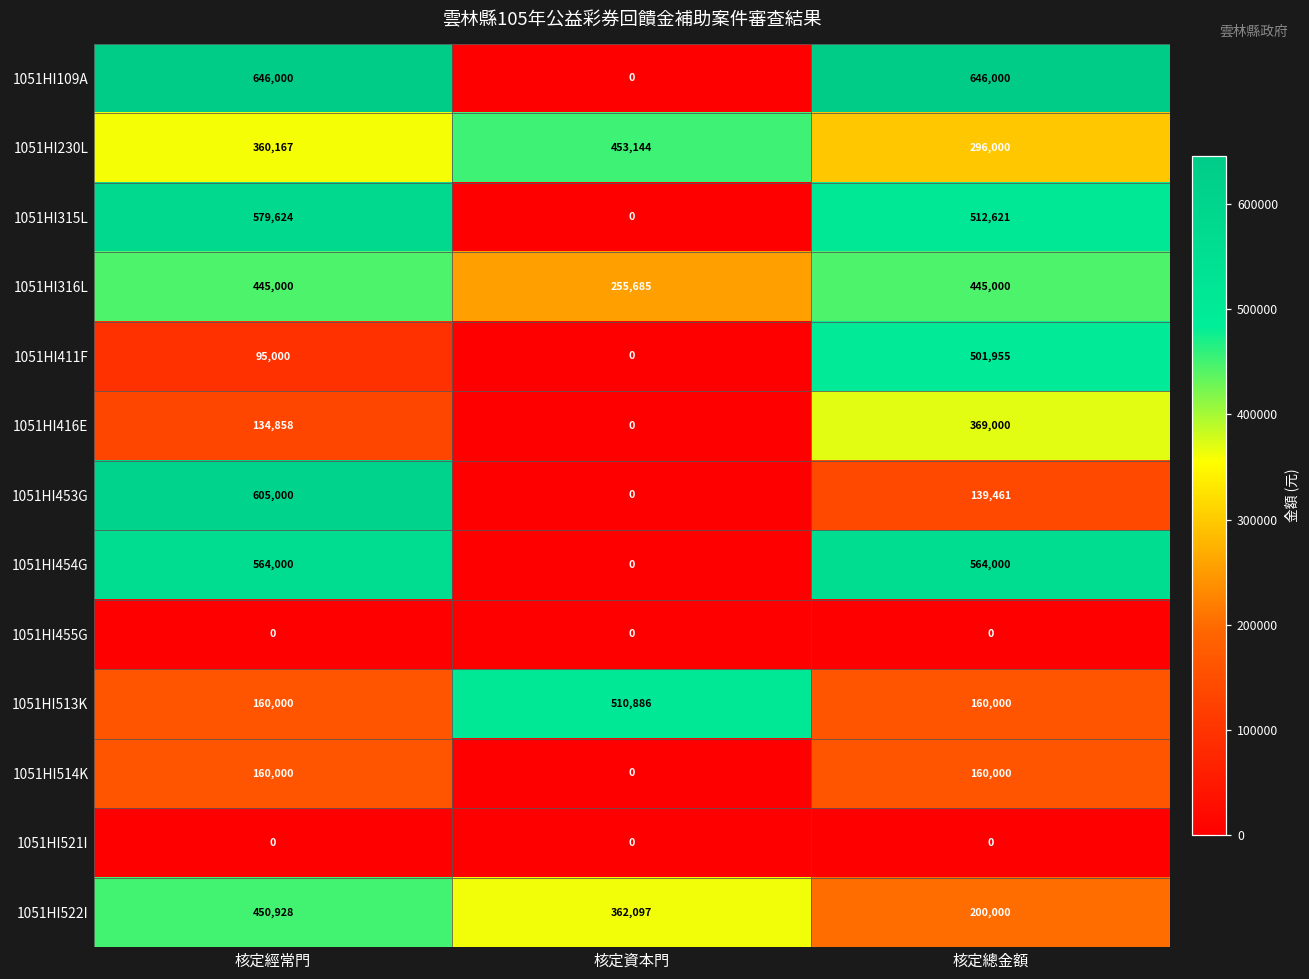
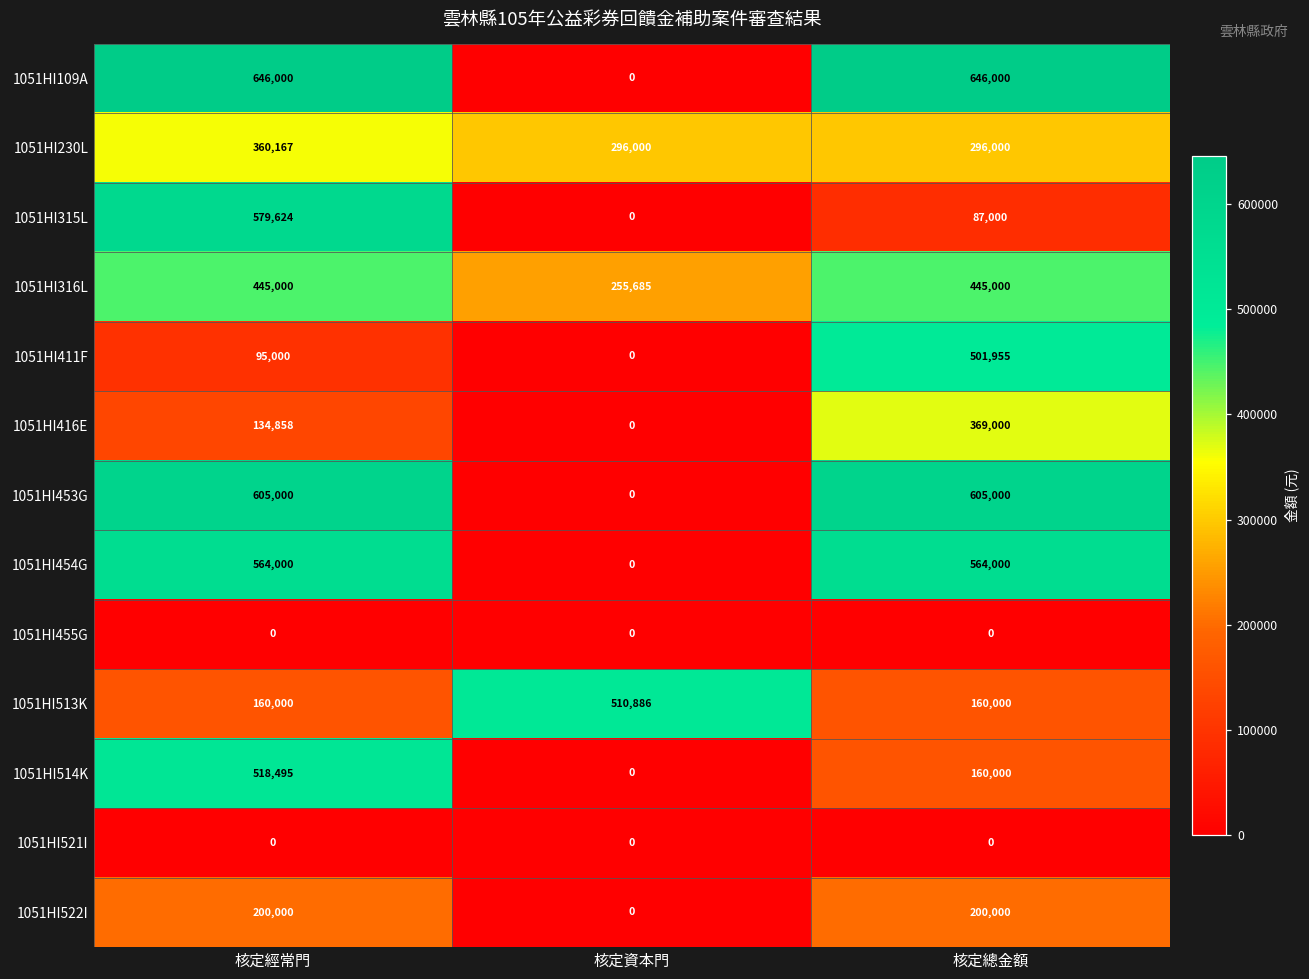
1051HI230L, 核定資本門: 453,144 -> 296,000
1051HI315L, 核定總金額: 512,621 -> 87,000
1051HI453G, 核定總金額: 139,461 -> 605,000
1051HI514K, 核定經常門: 160,000 -> 518,495
1051HI522I, 核定經常門: 450,928 -> 200,000
1051HI522I, 核定資本門: 362,097 -> 0
